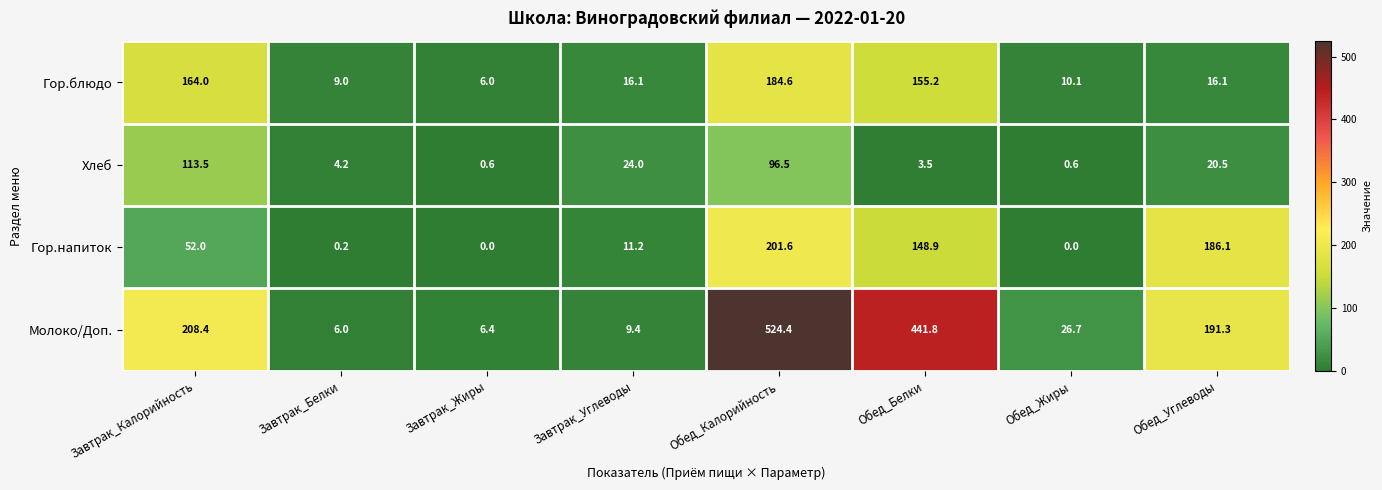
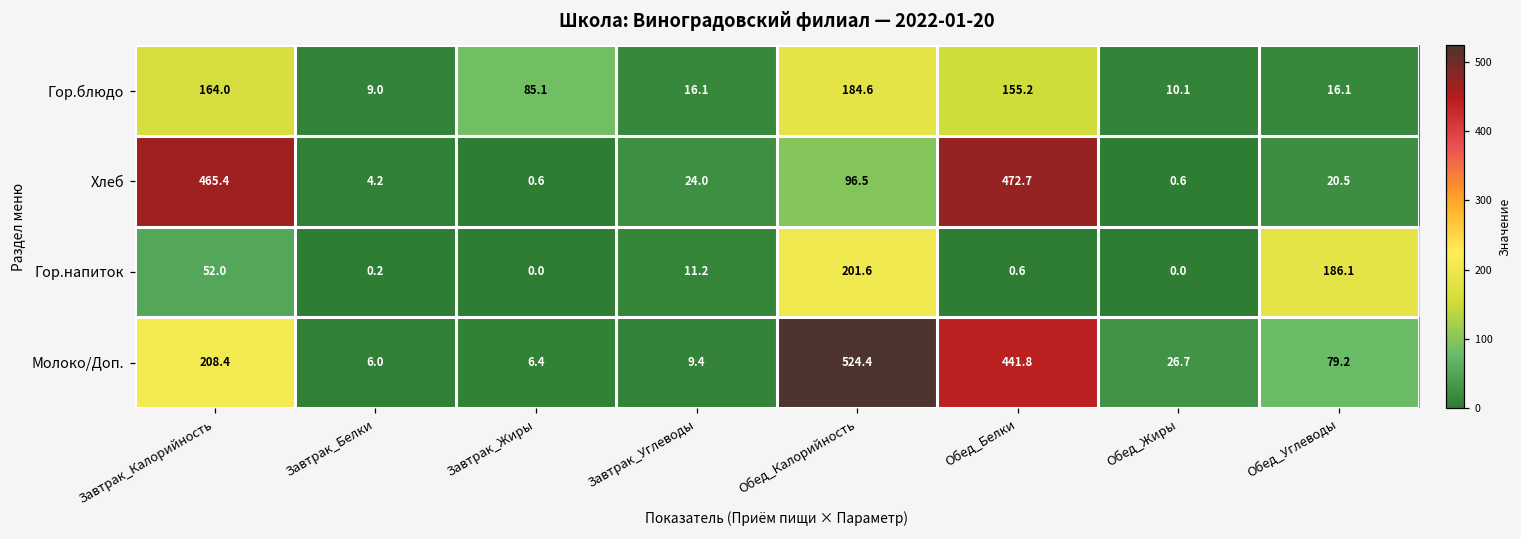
Гор.блюдо, Завтрак_Жиры: 6.0 -> 85.1
Хлеб, Завтрак_Калорийность: 113.5 -> 465.4
Хлеб, Обед_Белки: 3.5 -> 472.7
Гор.напиток, Обед_Белки: 148.9 -> 0.6
Молоко/Доп., Обед_Углеводы: 191.3 -> 79.2
